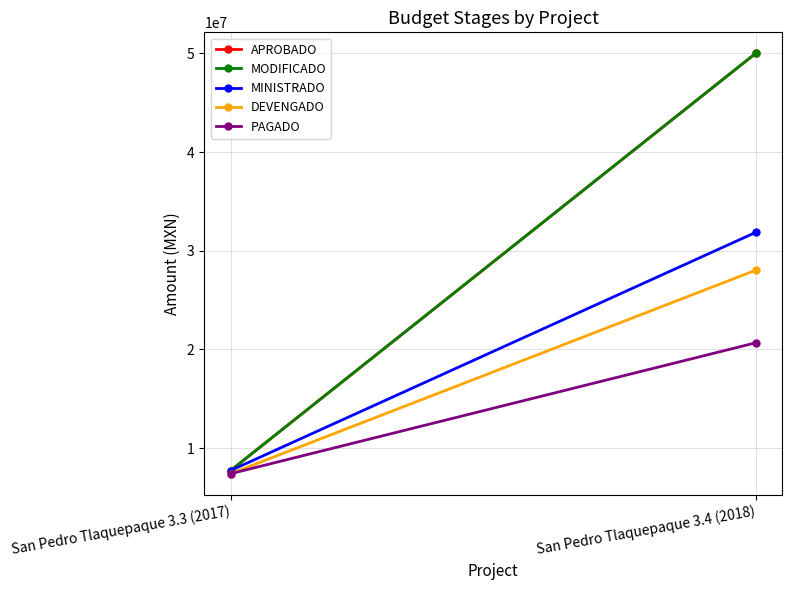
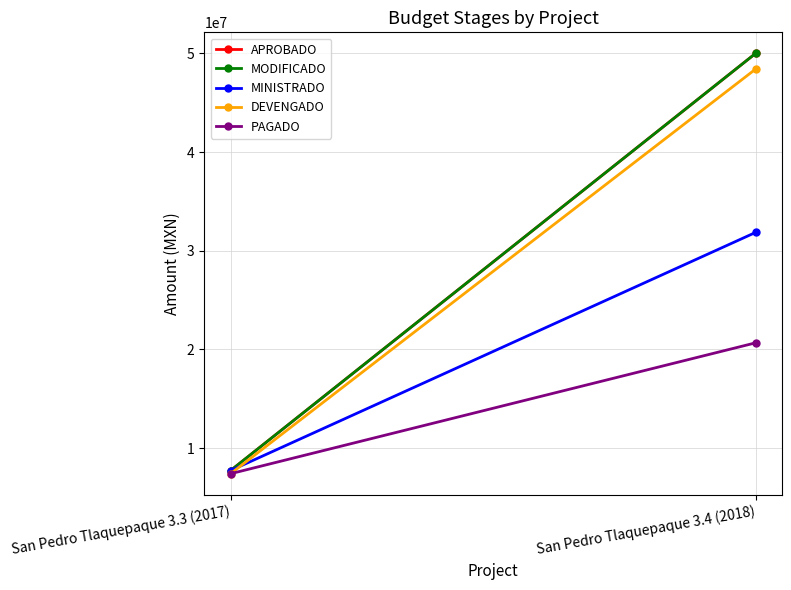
DEVENGADO, San Pedro Tlaquepaque 3.4 (2018): 28000000 -> 48000000
